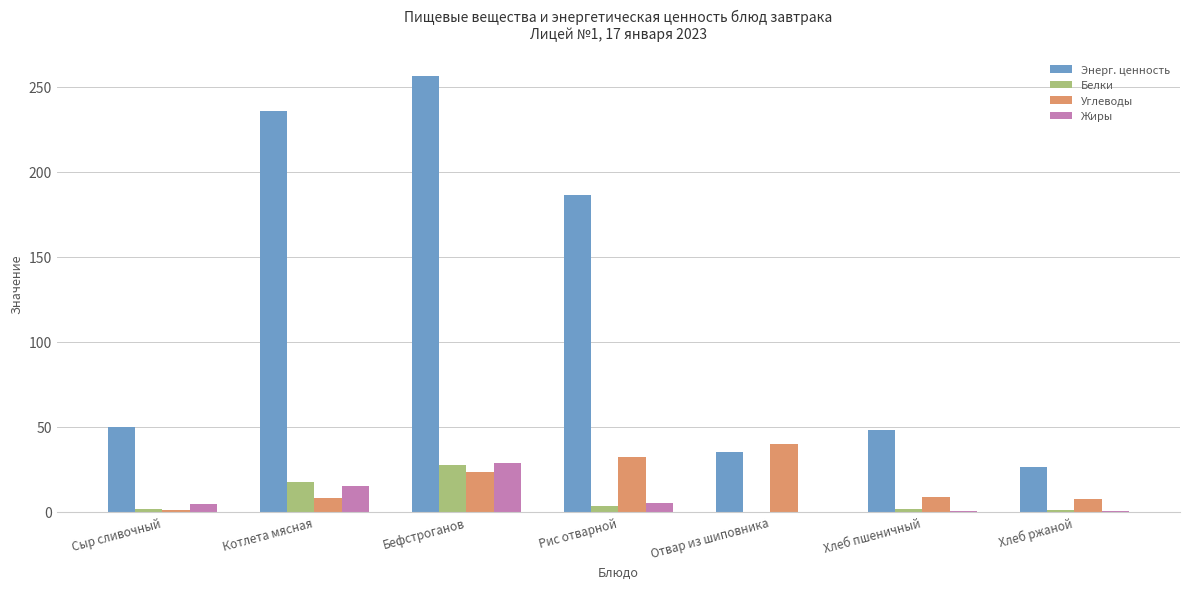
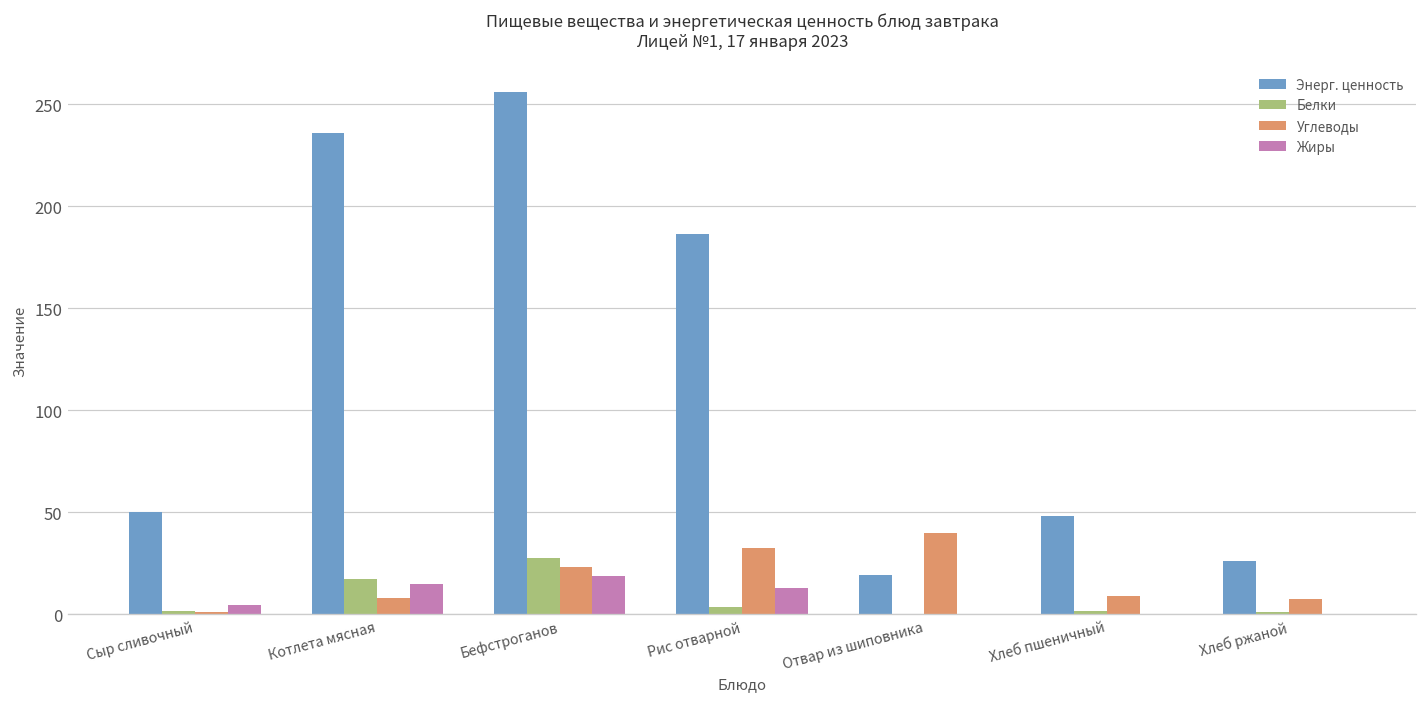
Жиры, Бефстроганов: 29 -> 19
Жиры, Рис отварной: 5 -> 13
Энерг. ценность, Отвар из шиповника: 35 -> 19
